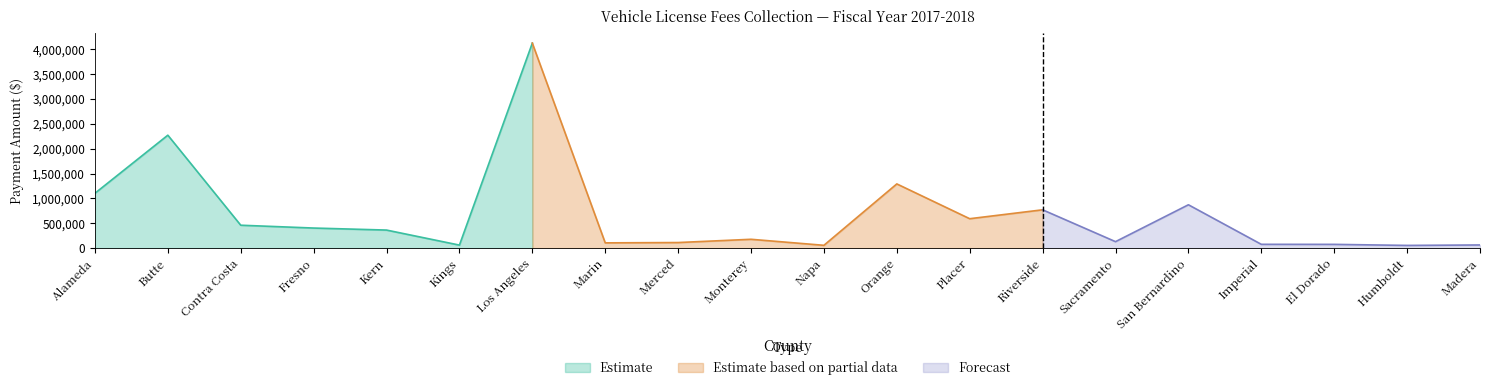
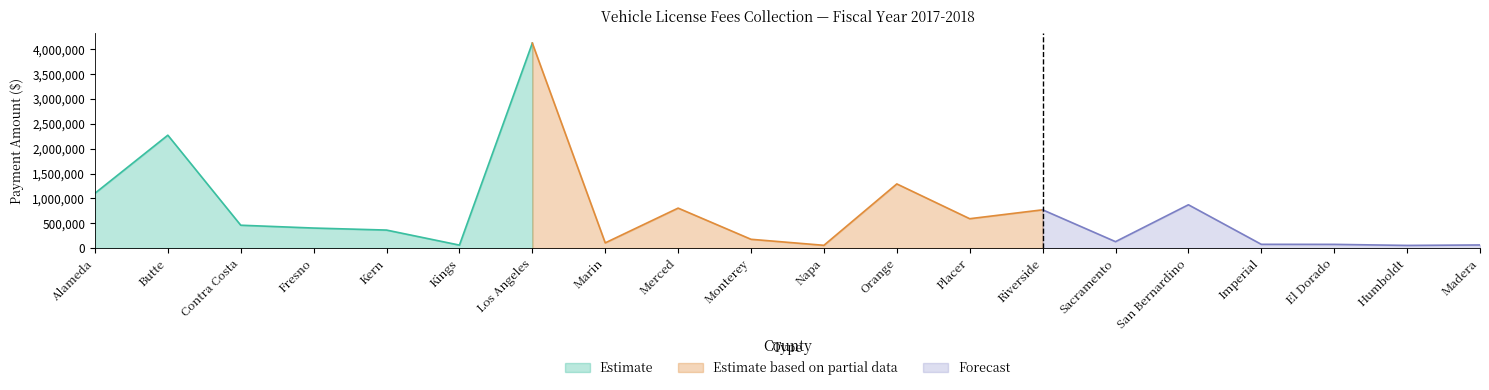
Estimate based on partial data, Merced: 100,000 -> 800,000
